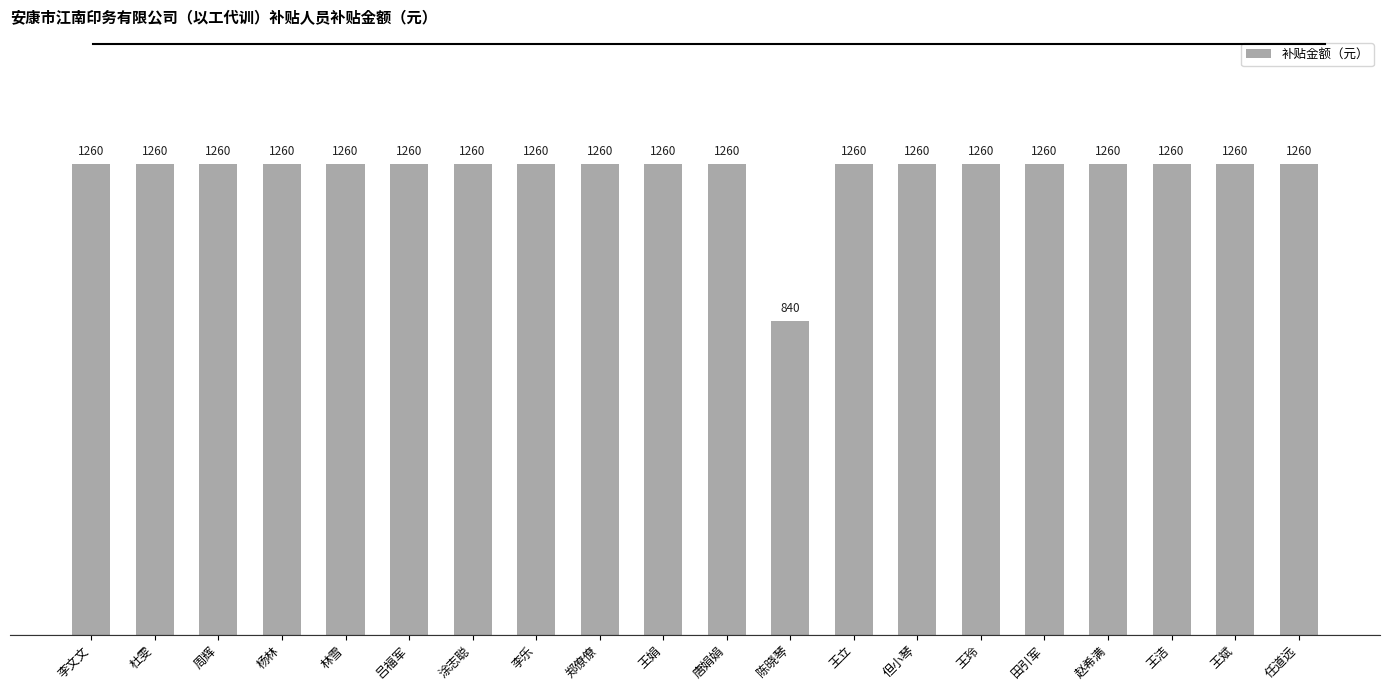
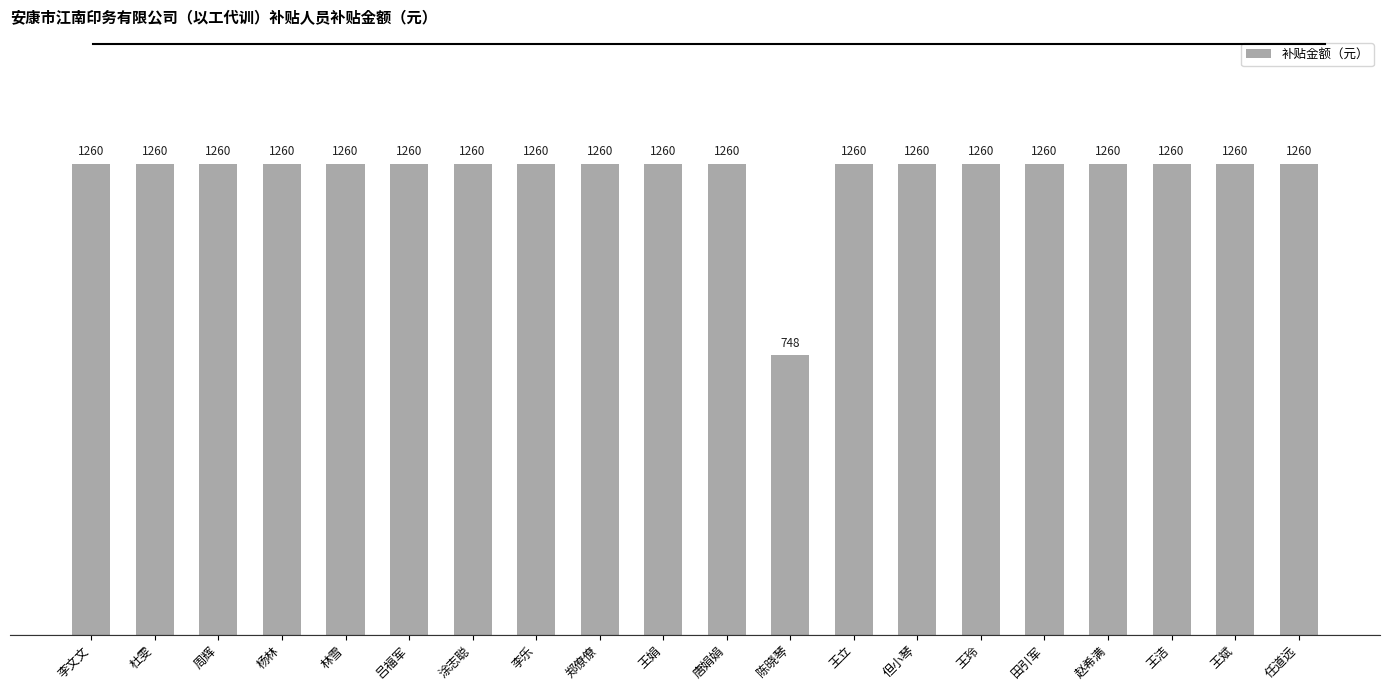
陈晓琴: 840 -> 748
